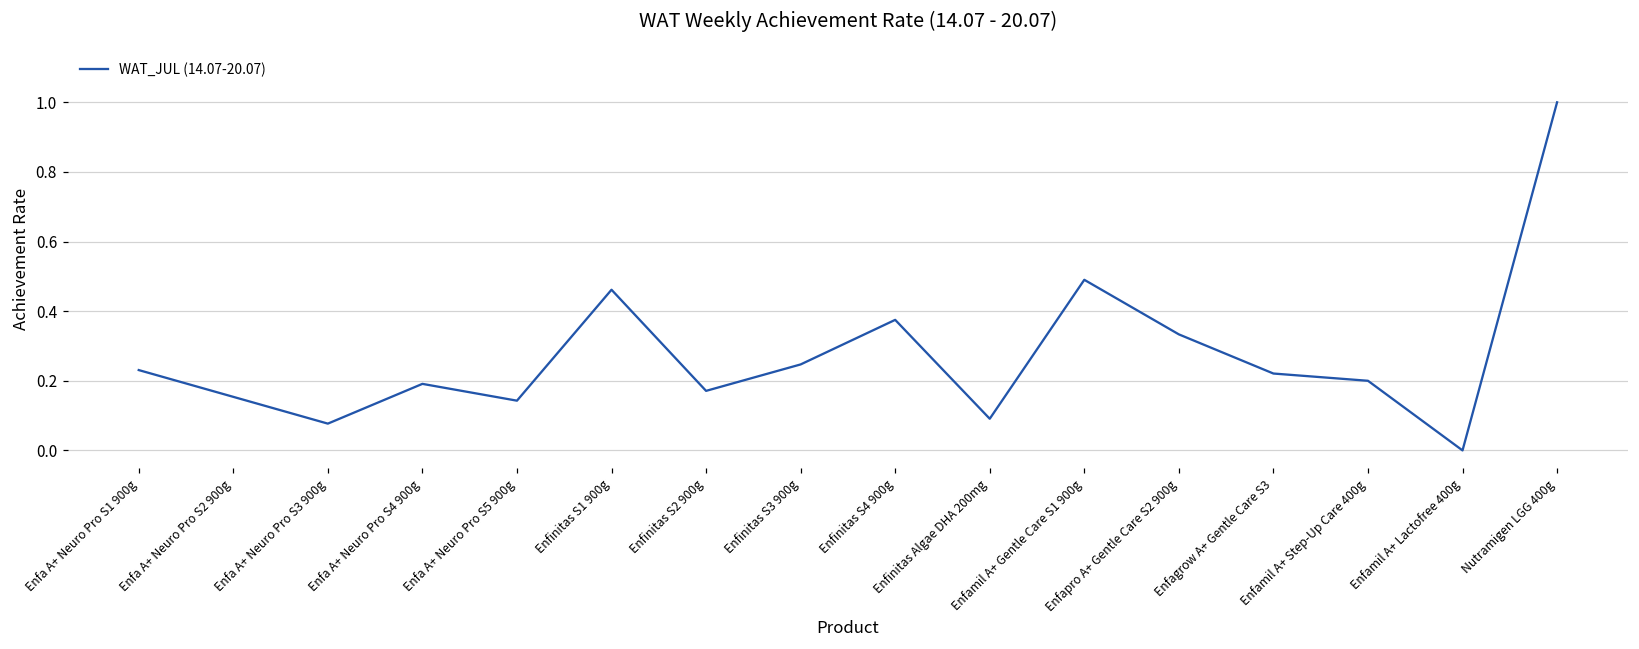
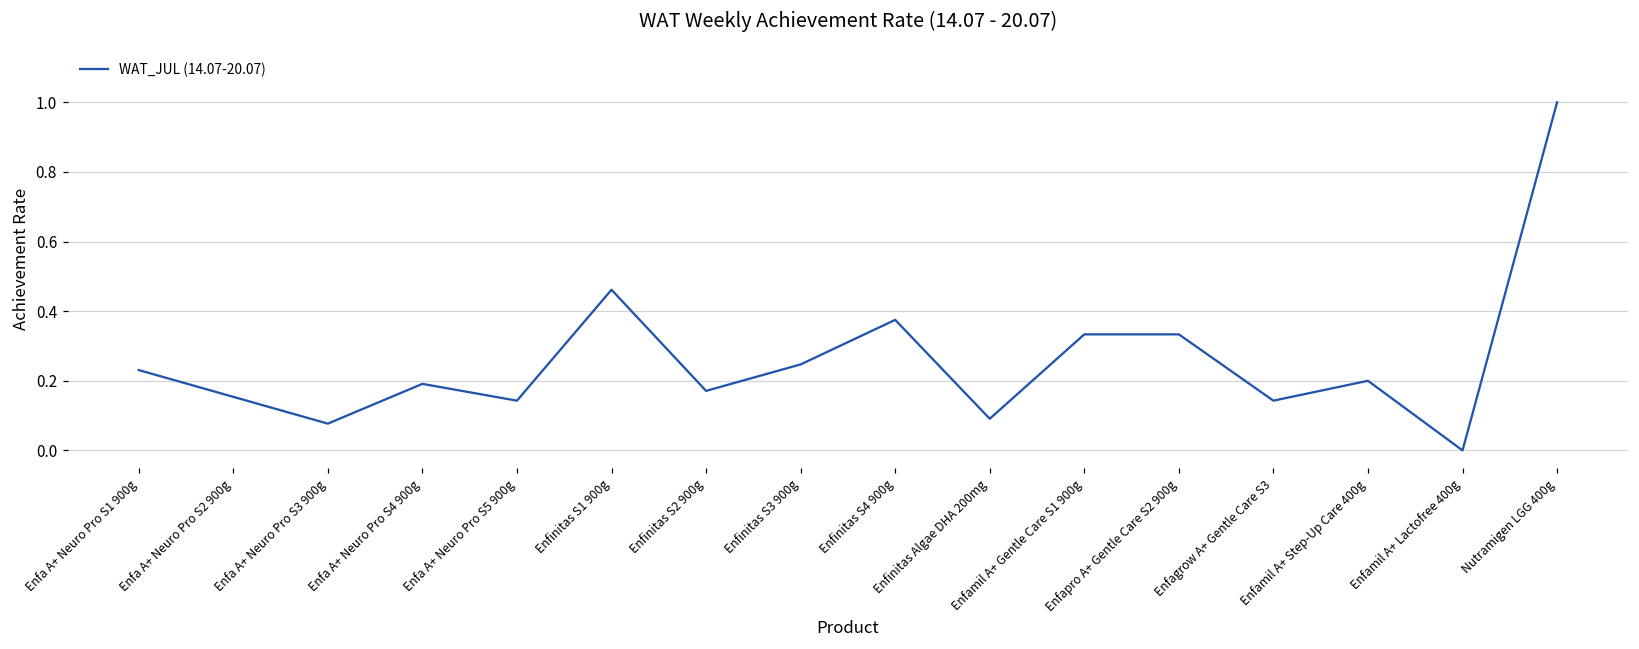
Enfamil A+ Gentle Care S1 900g: 0.49 -> 0.33
Enfagrow A+ Gentle Care S3: 0.22 -> 0.14
